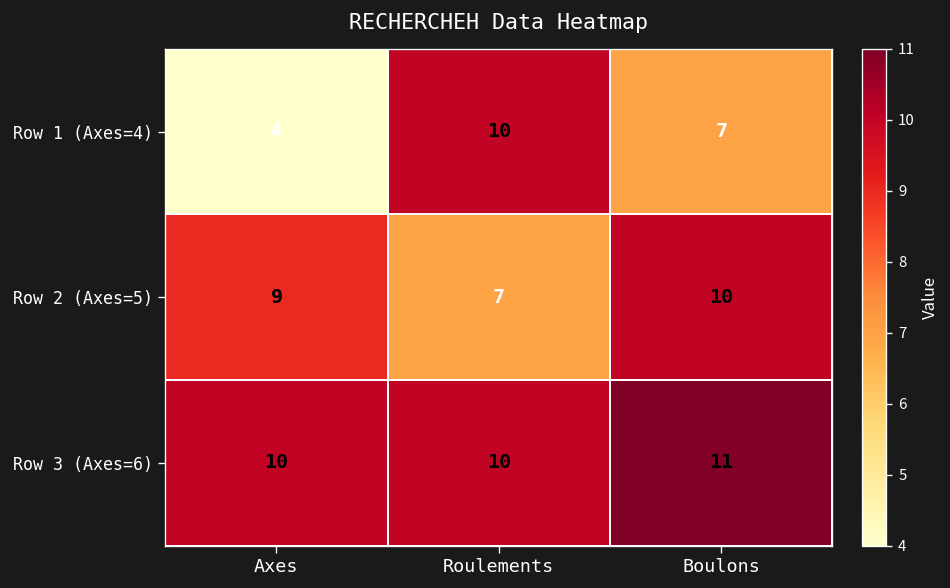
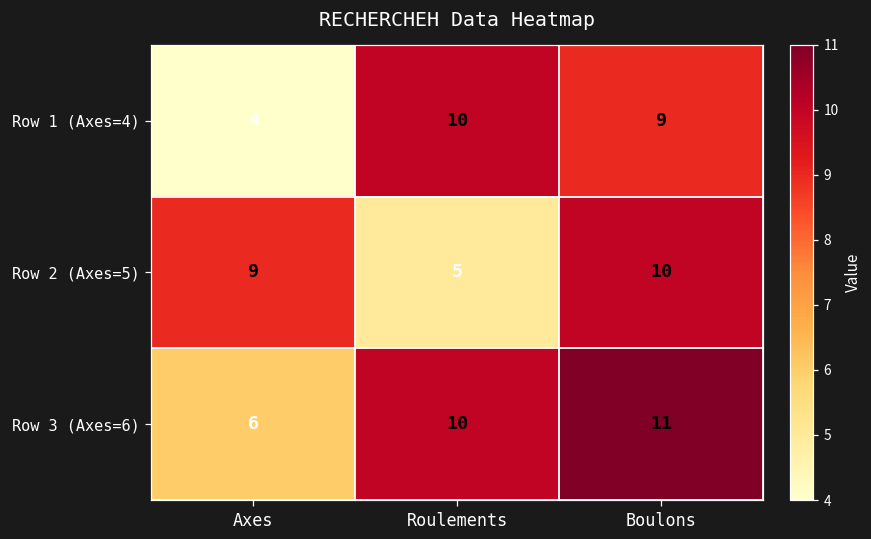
Row 1 (Axes=4), Boulons: 7 -> 9
Row 2 (Axes=5), Roulements: 7 -> 5
Row 3 (Axes=6), Axes: 10 -> 6
